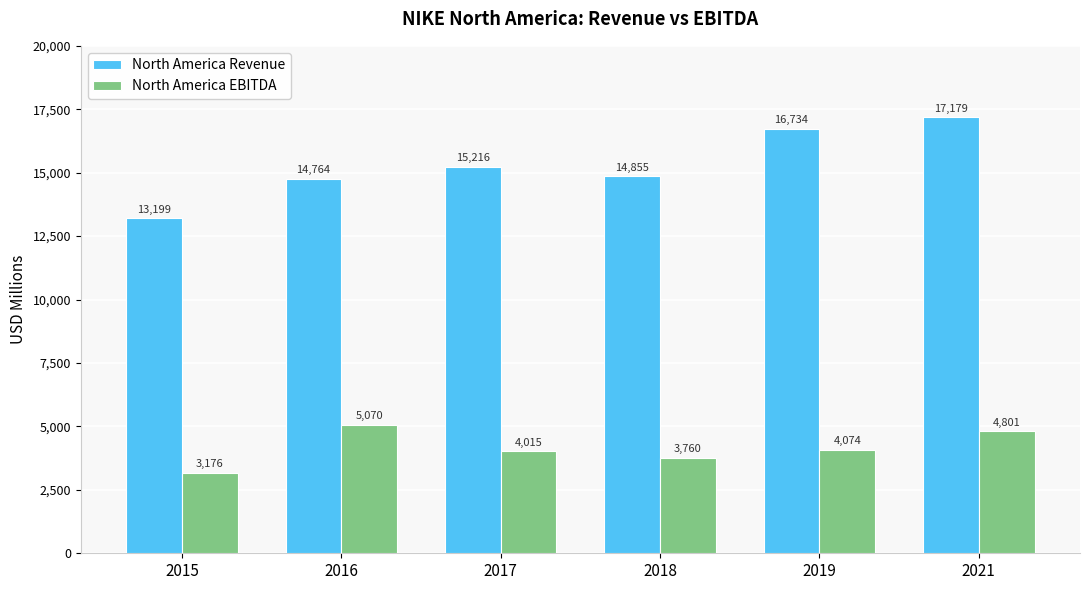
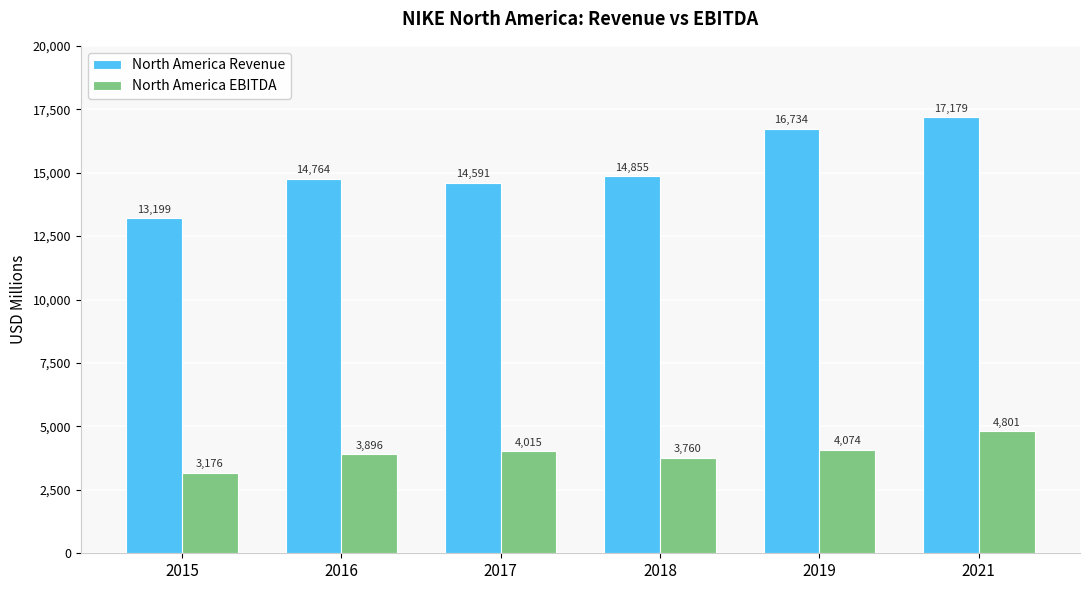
North America EBITDA, 2016: 5,070 -> 3,896
North America Revenue, 2017: 15,216 -> 14,591
